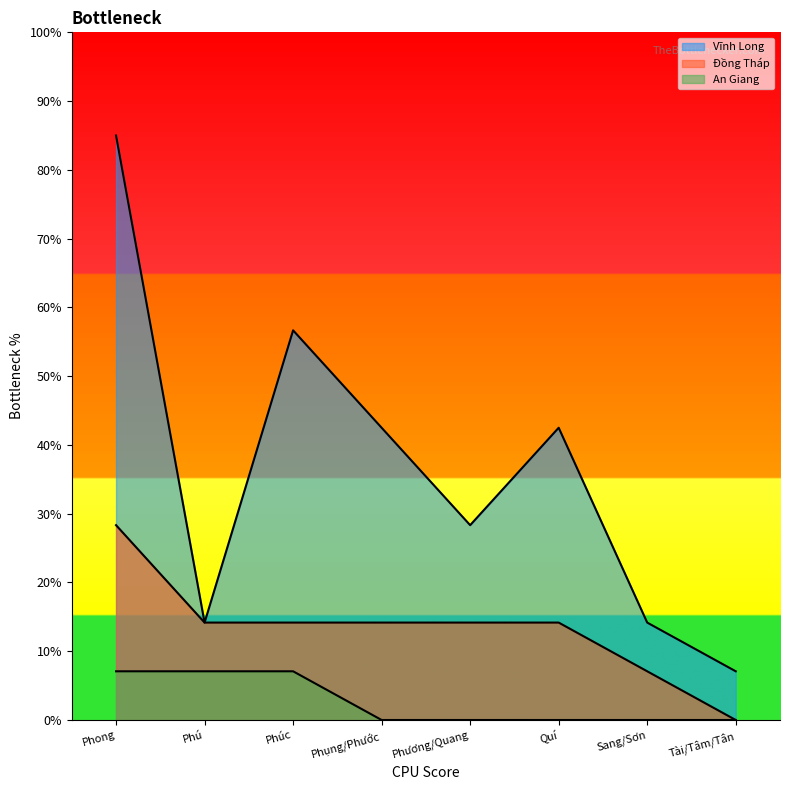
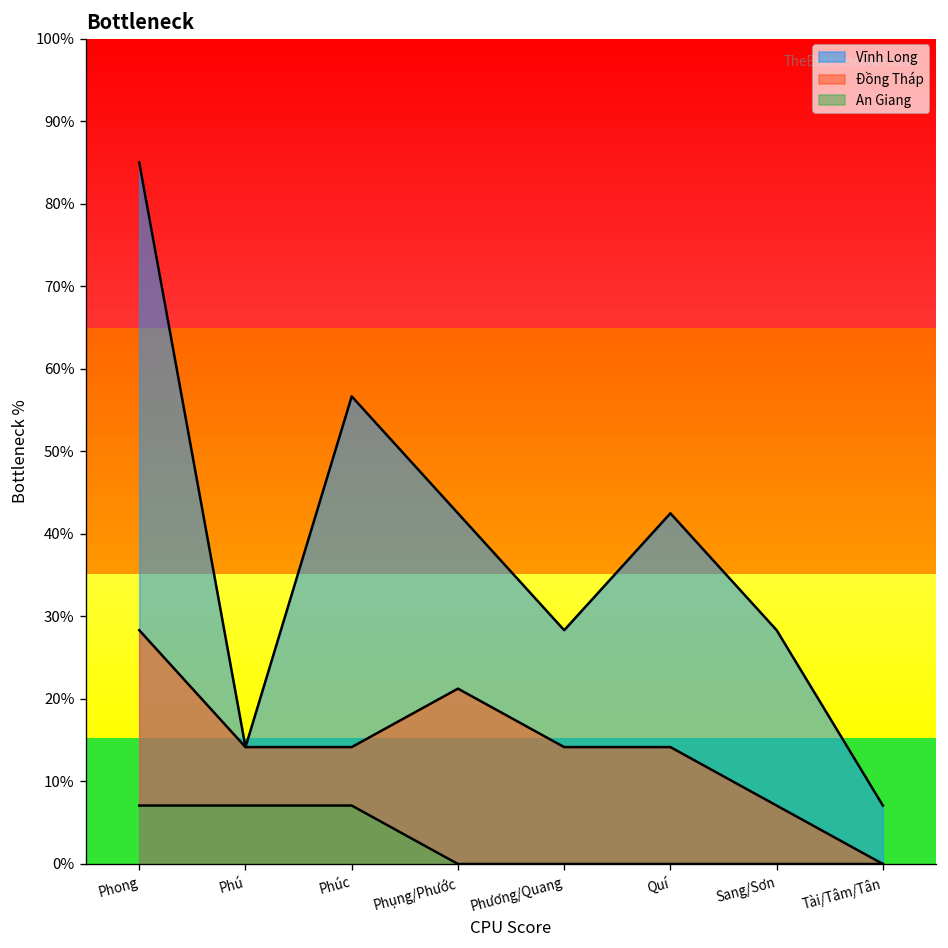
Đồng Tháp, Phụng/Phước: 14% -> 21%
Vĩnh Long, Sang/Sơn: 14% -> 28%
